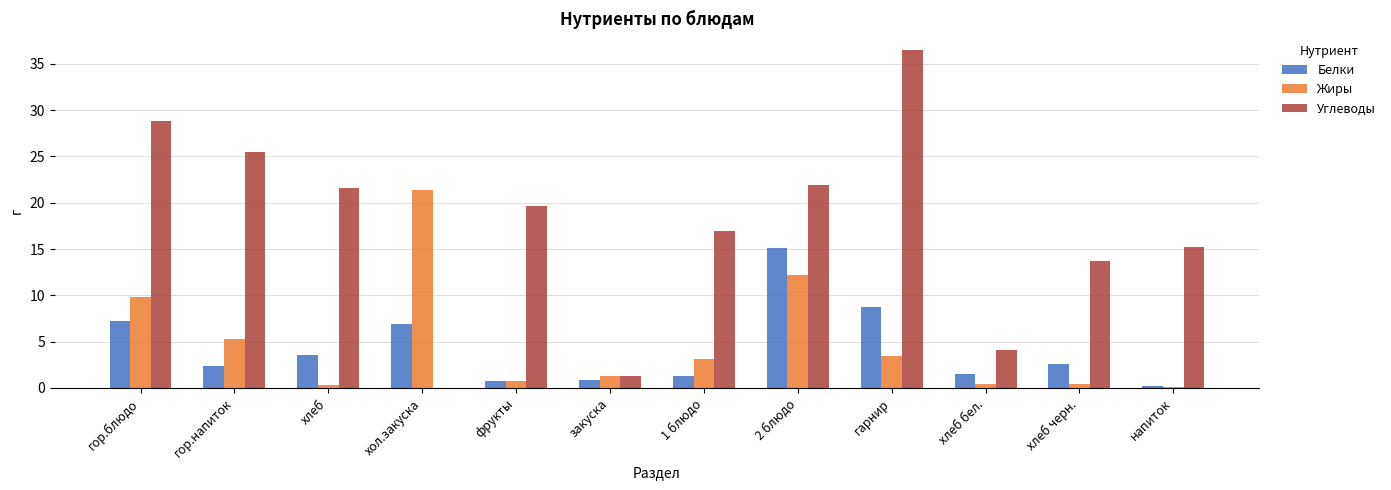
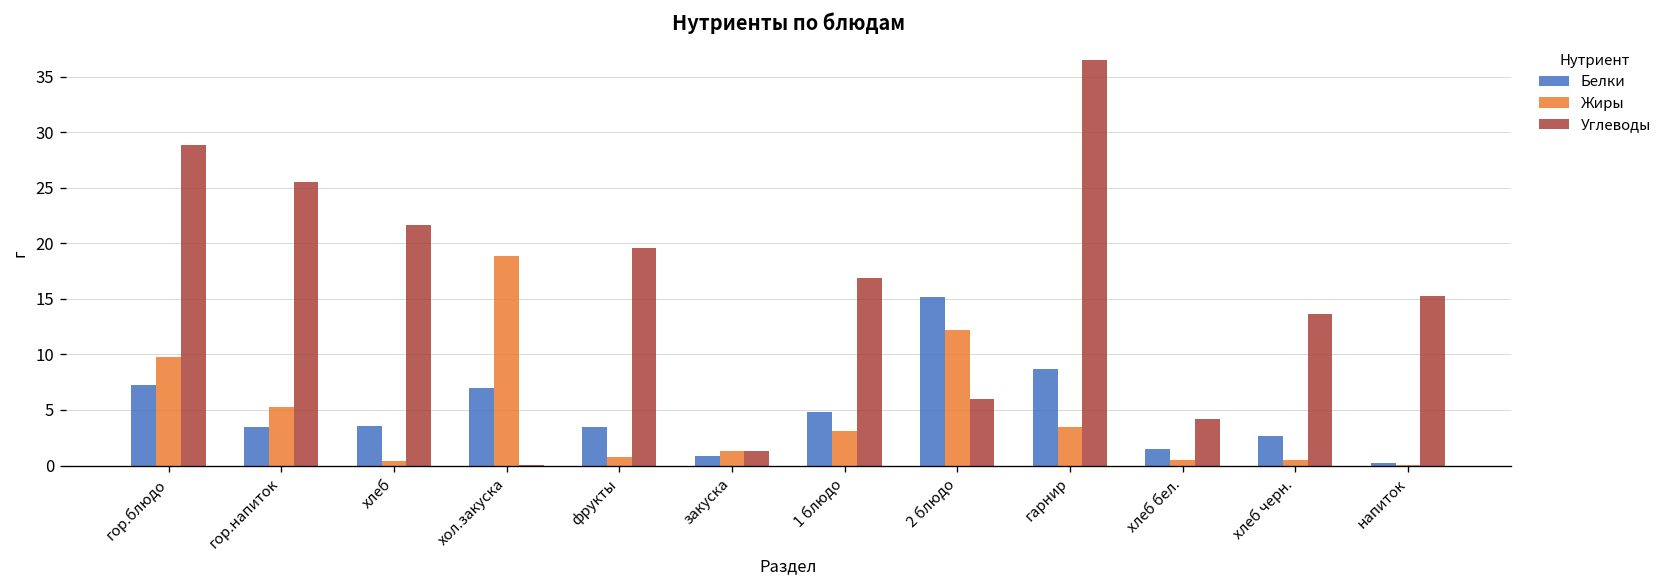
Белки, гор.напиток: 2 -> 4
Жиры, хол.закуска: 21 -> 19
Белки, фрукты: 1 -> 4
Белки, 1 блюдо: 1 -> 5
Углеводы, 2 блюдо: 22 -> 6
